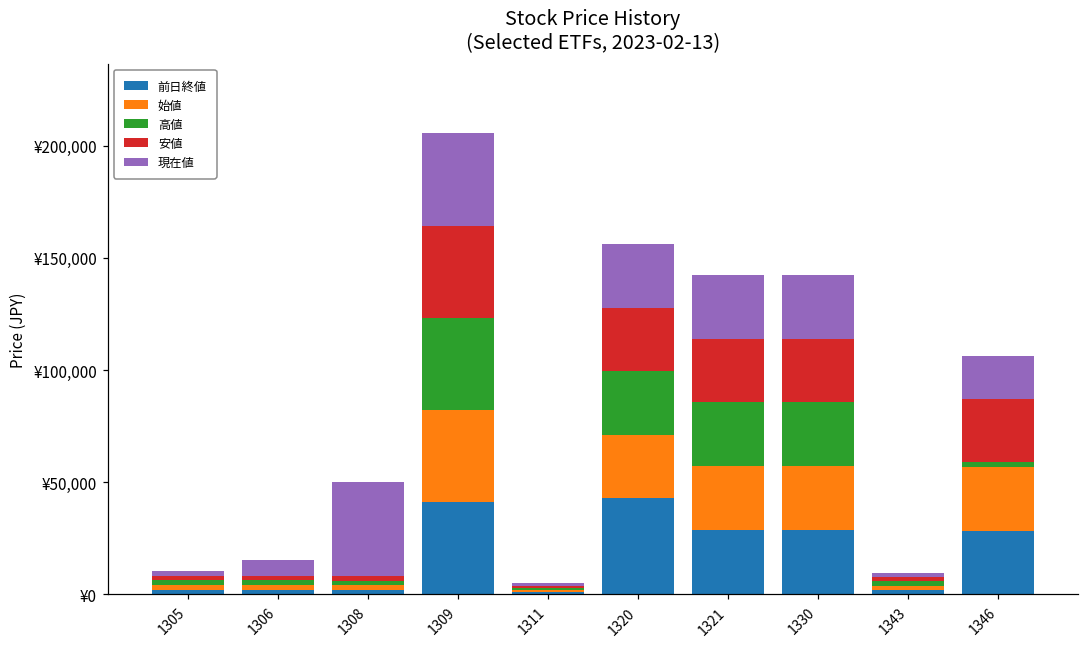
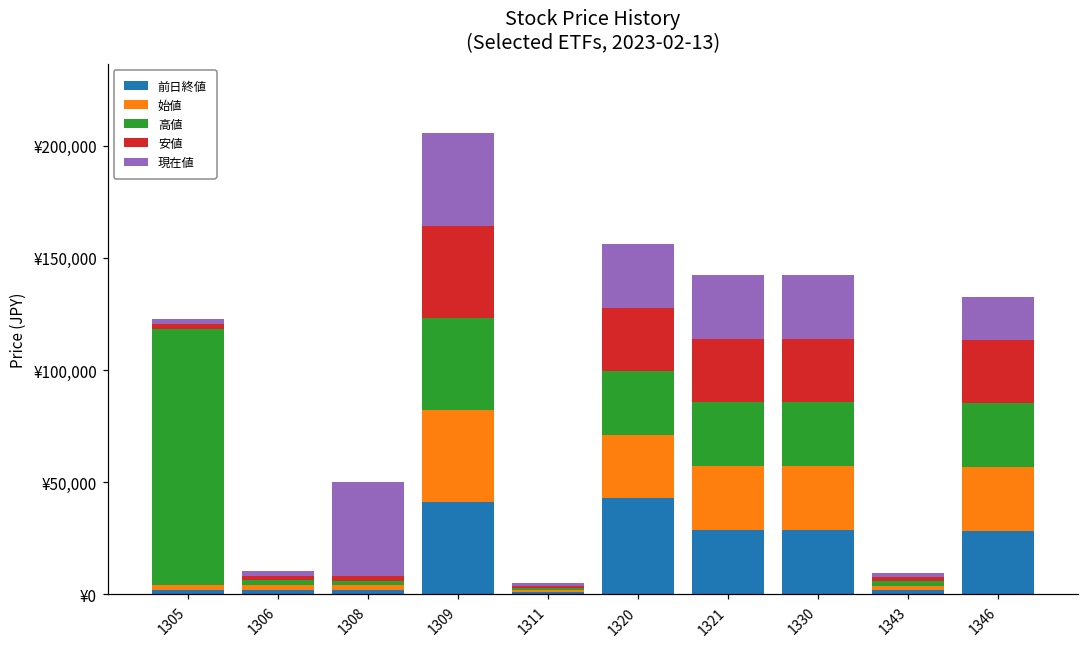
高値, 1305: ¥2,000 -> ¥114,000
現在値, 1306: ¥7,000 -> ¥2,000
高値, 1346: ¥2,000 -> ¥28,000
